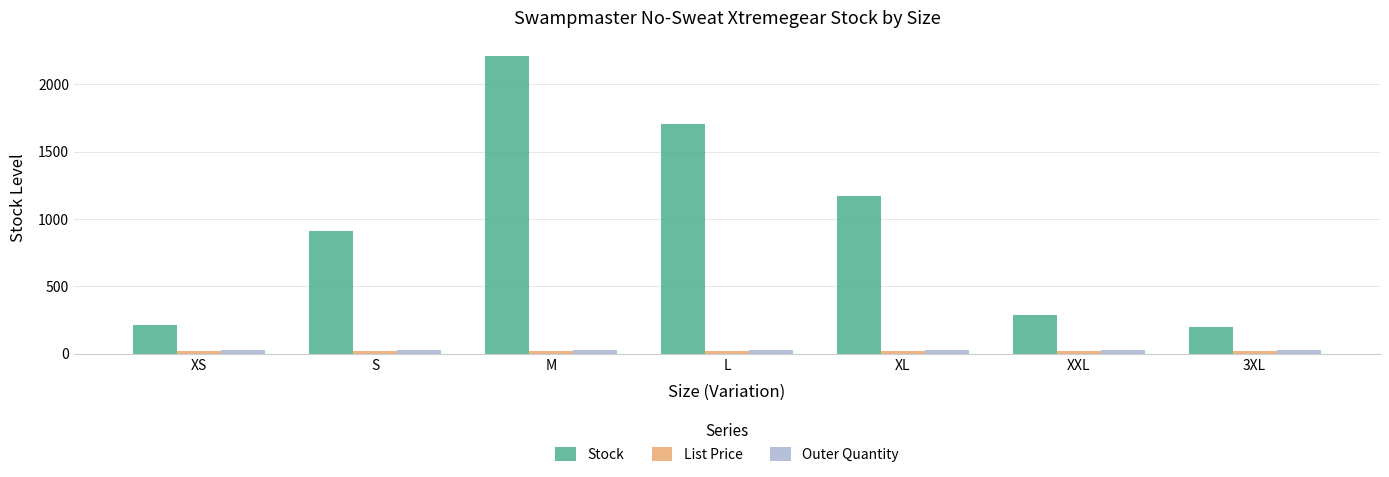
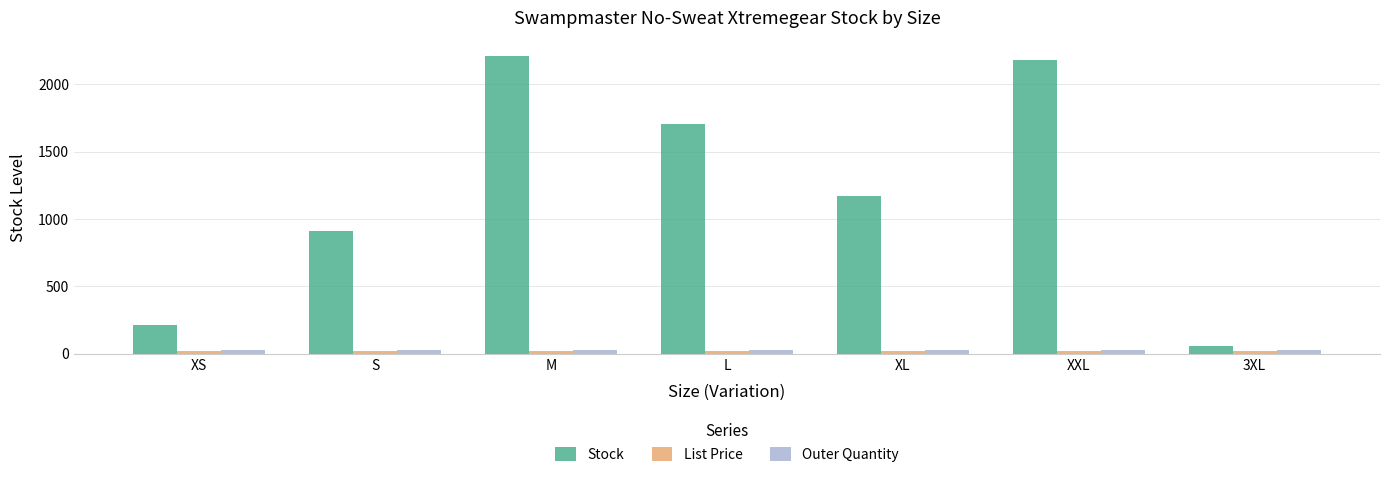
Stock, XXL: 290 -> 2180
Stock, 3XL: 200 -> 60
